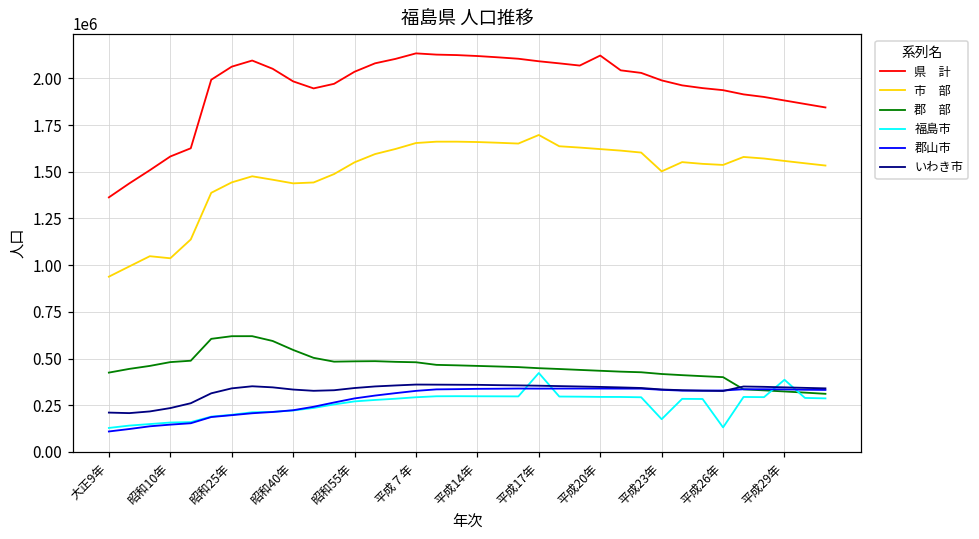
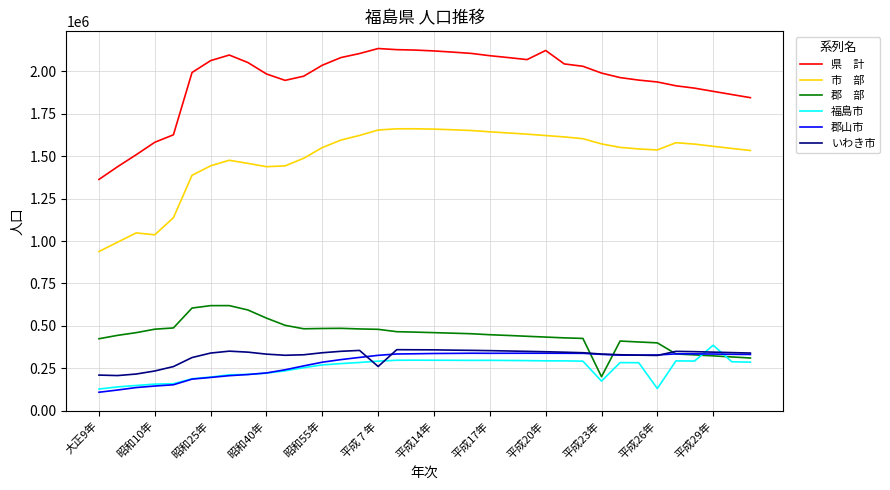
いわき市, 平成７年: 360000 -> 260000
市 部, 平成17年: 1700000 -> 1640000
福島市, 平成17年: 420000 -> 300000
市 部, 平成23年: 1500000 -> 1570000
郡 部, 平成23年: 420000 -> 200000
